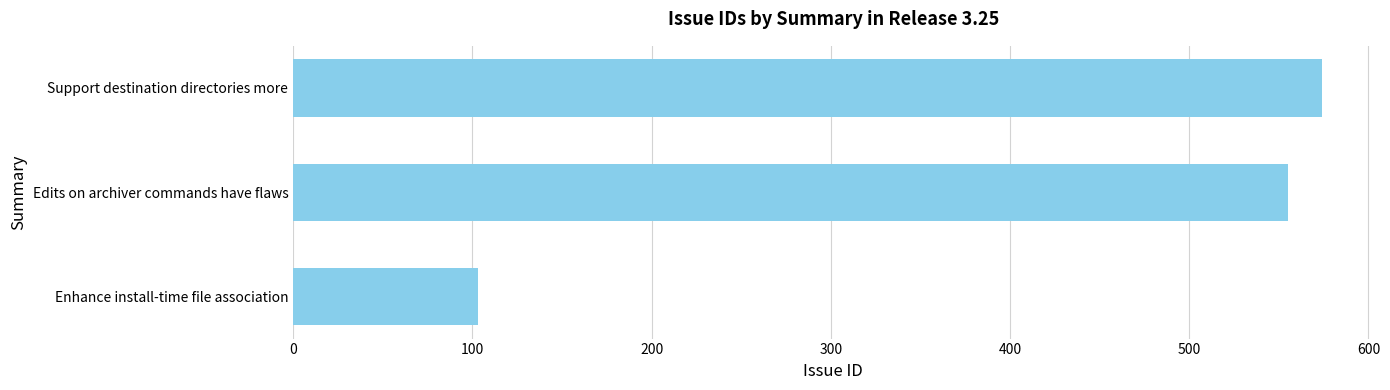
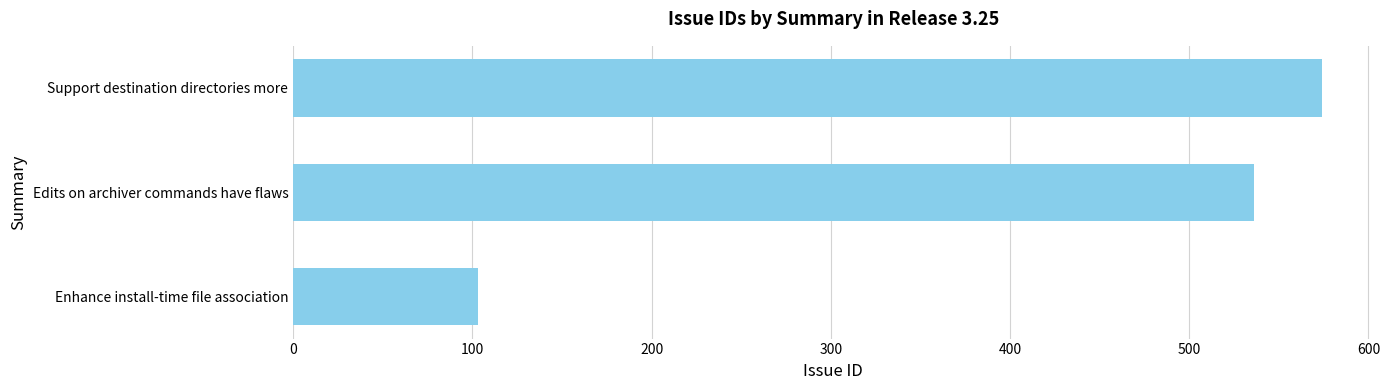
Edits on archiver commands have flaws: 555 -> 536
